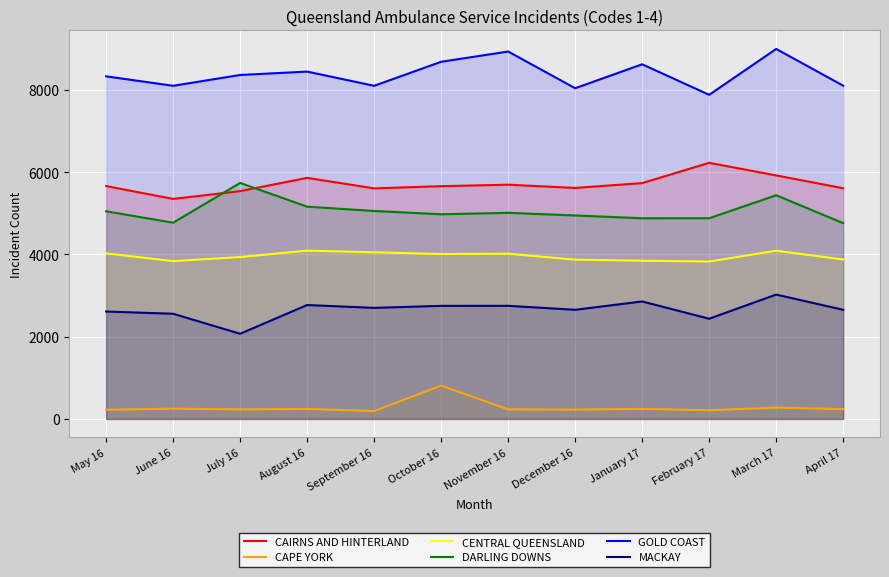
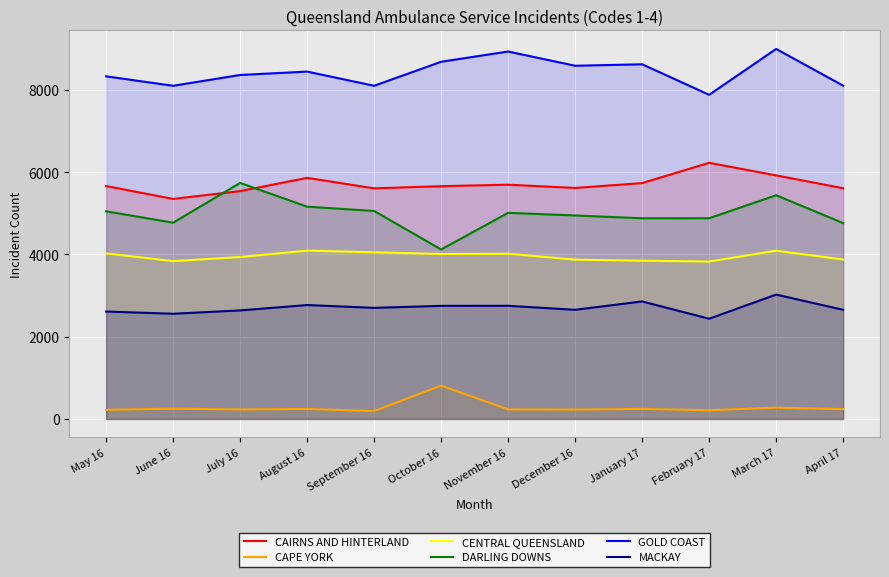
MACKAY, July 16: 2100 -> 2600
DARLING DOWNS, October 16: 5000 -> 4100
GOLD COAST, December 16: 8000 -> 8600
